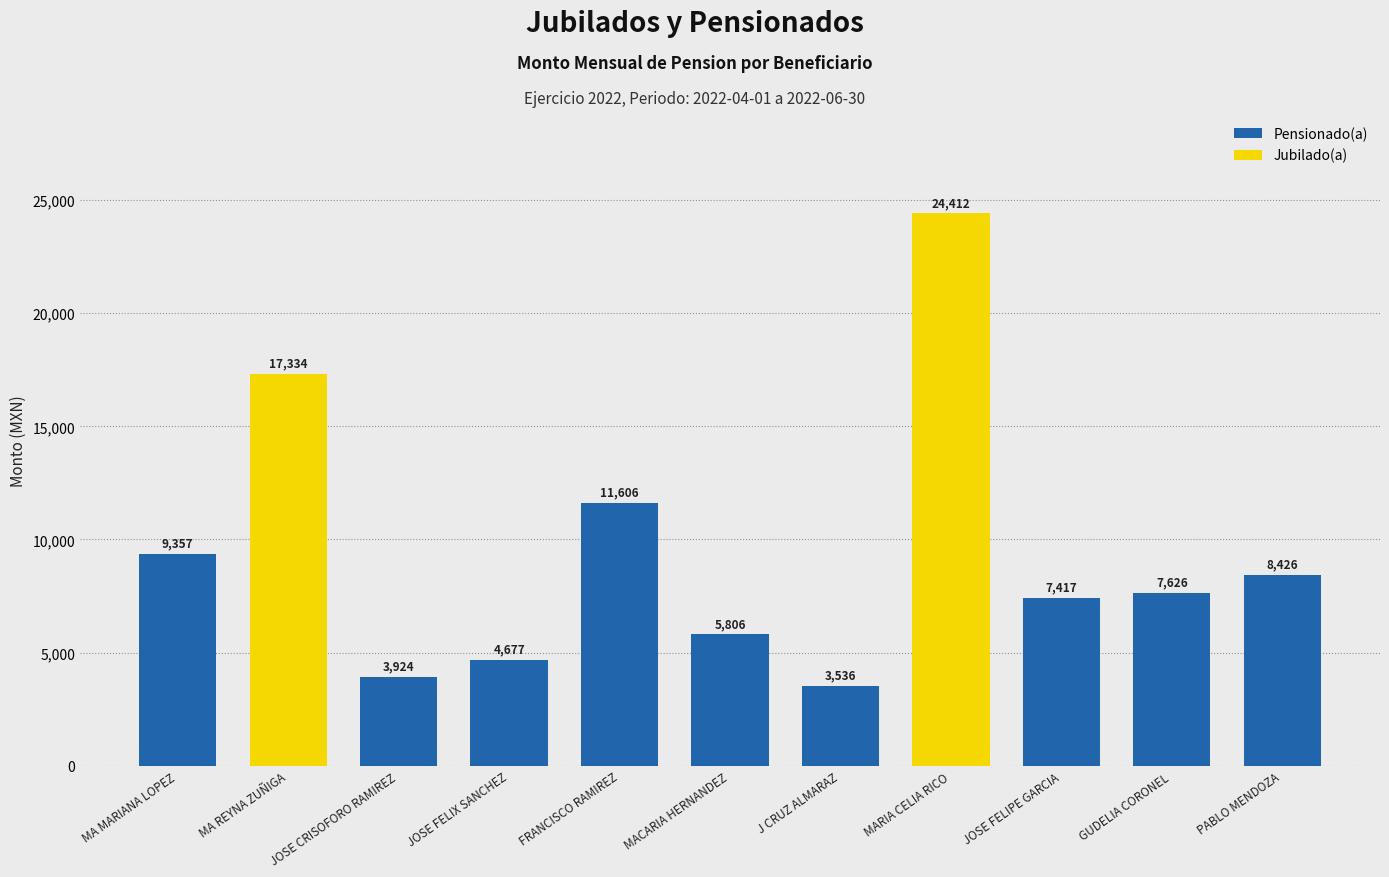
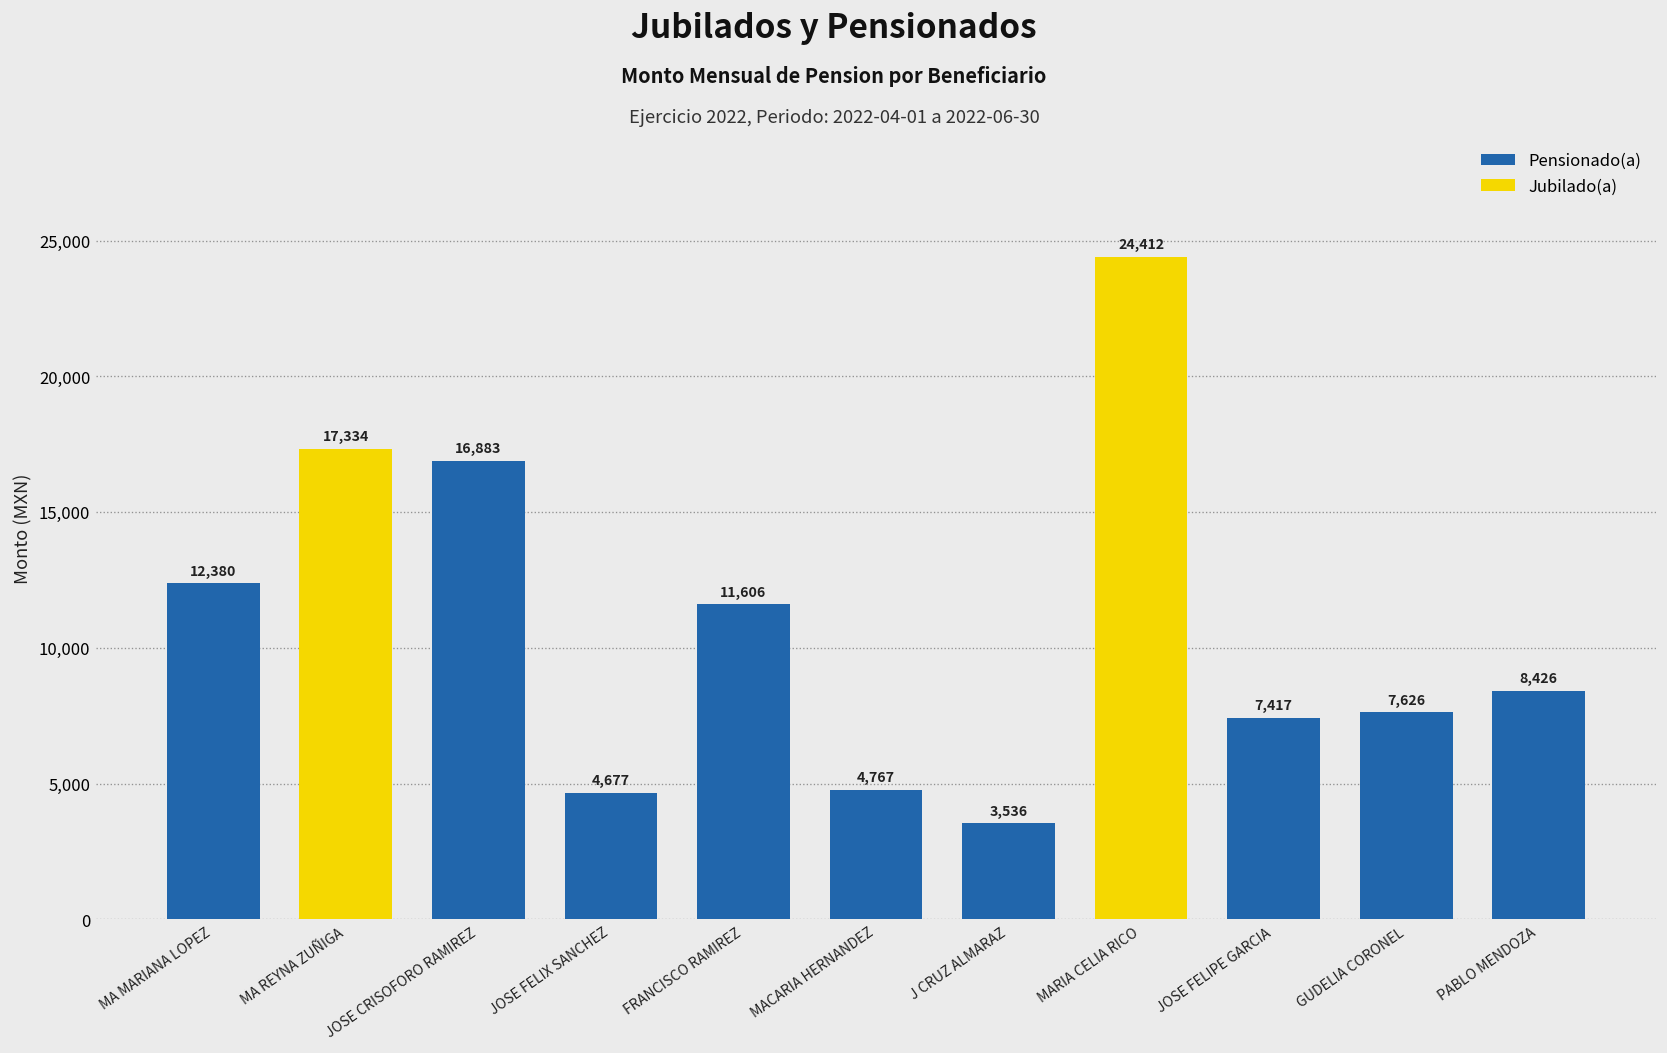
MA MARIANA LOPEZ: 9,357 -> 12,380
JOSE CRISOFORO RAMIREZ: 3,924 -> 16,883
MACARIA HERNANDEZ: 5,806 -> 4,767
